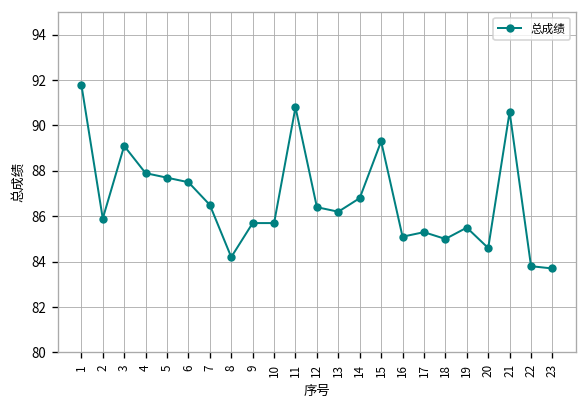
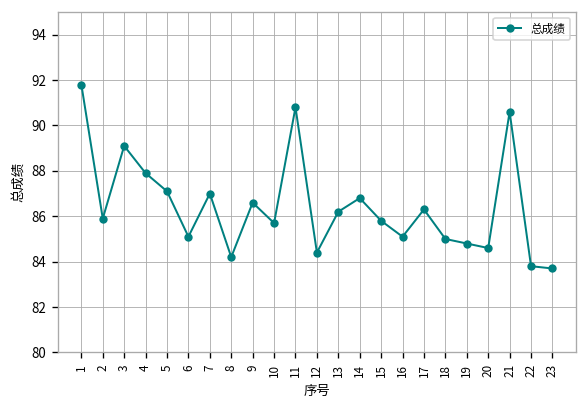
5: 87.7 -> 87.1
6: 87.5 -> 85.1
7: 86.5 -> 87.0
9: 85.7 -> 86.6
12: 86.4 -> 84.4
15: 89.3 -> 85.8
17: 85.3 -> 86.3
19: 85.5 -> 84.8
